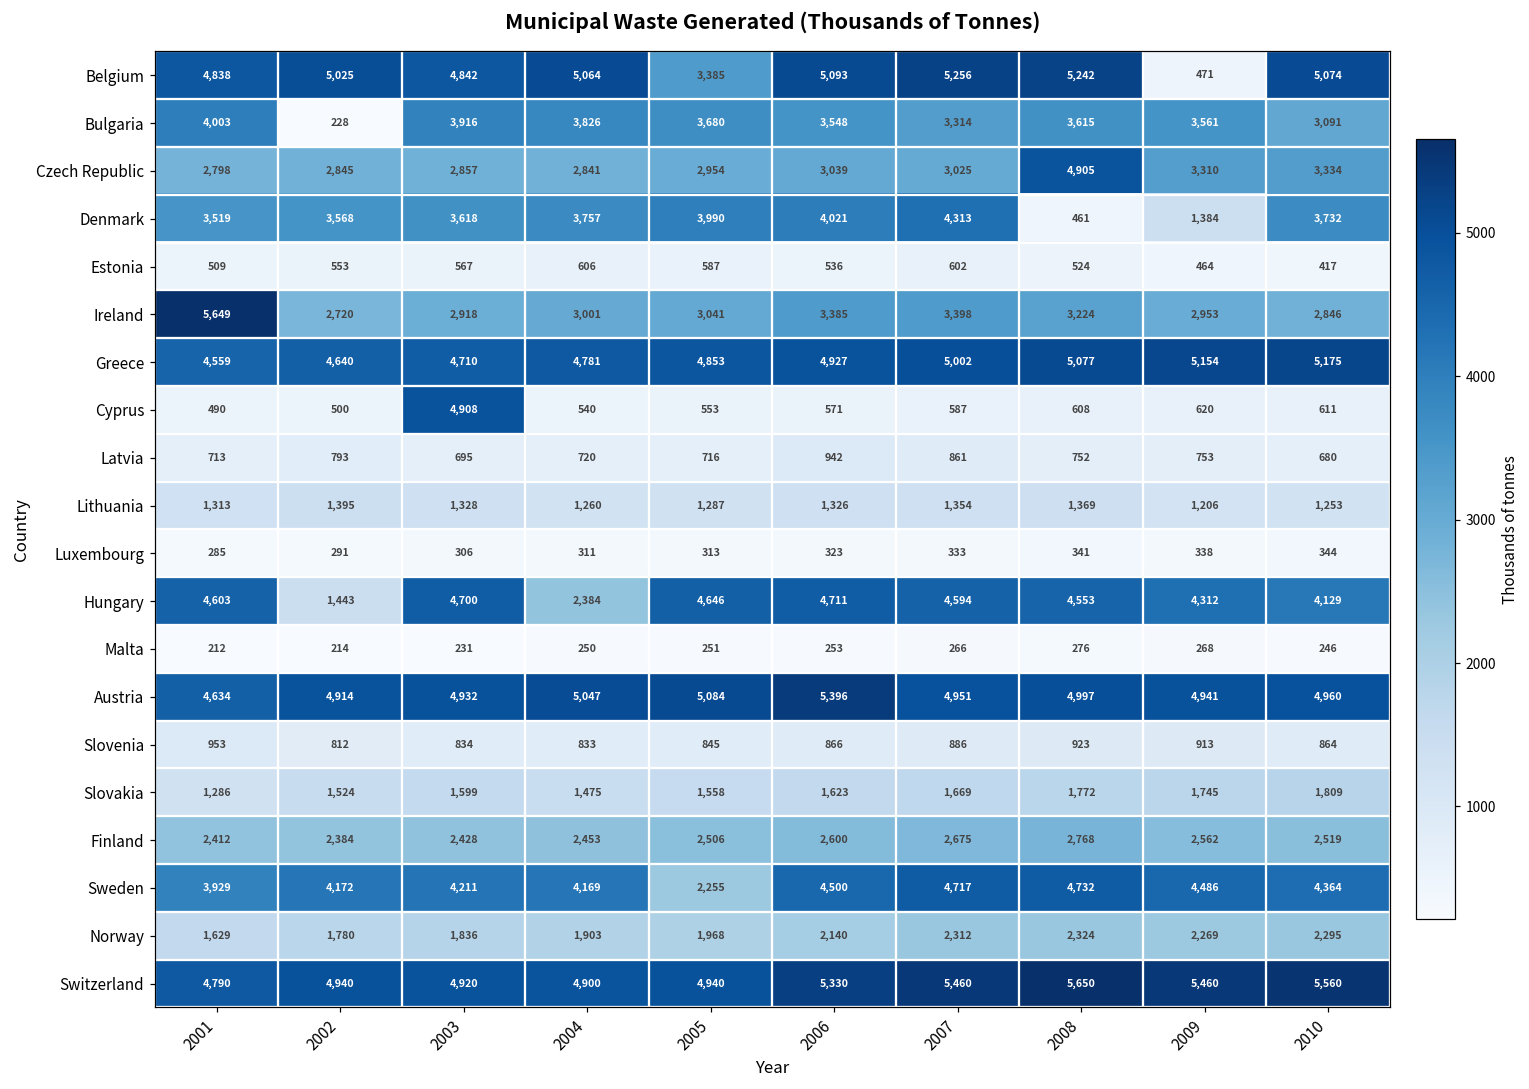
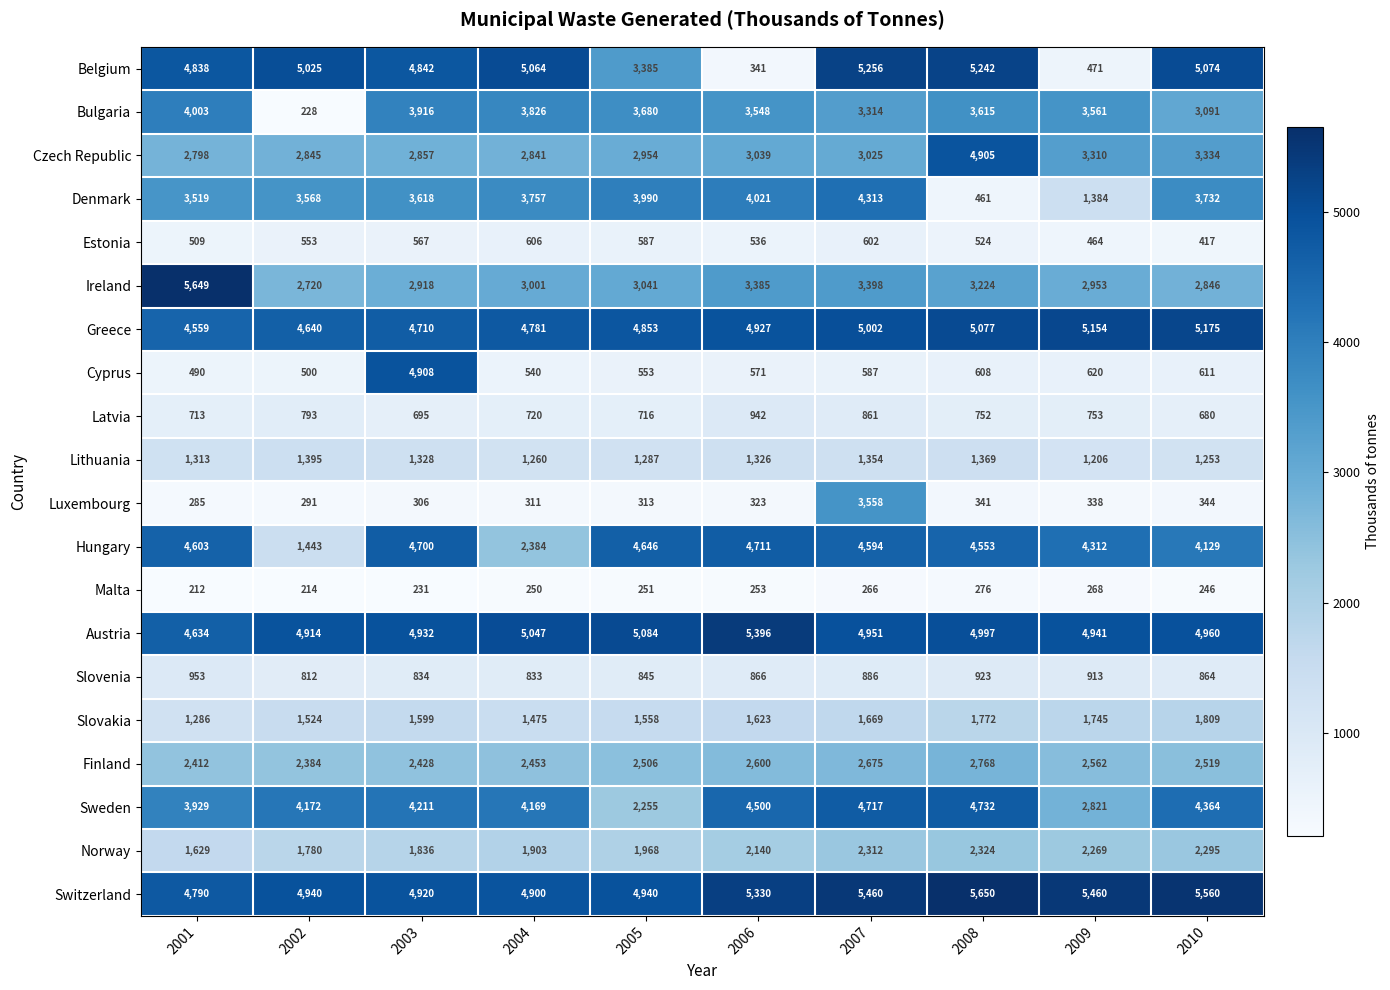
Belgium, 2006: 5,093 -> 341
Luxembourg, 2007: 333 -> 3,558
Sweden, 2009: 4,486 -> 2,821
